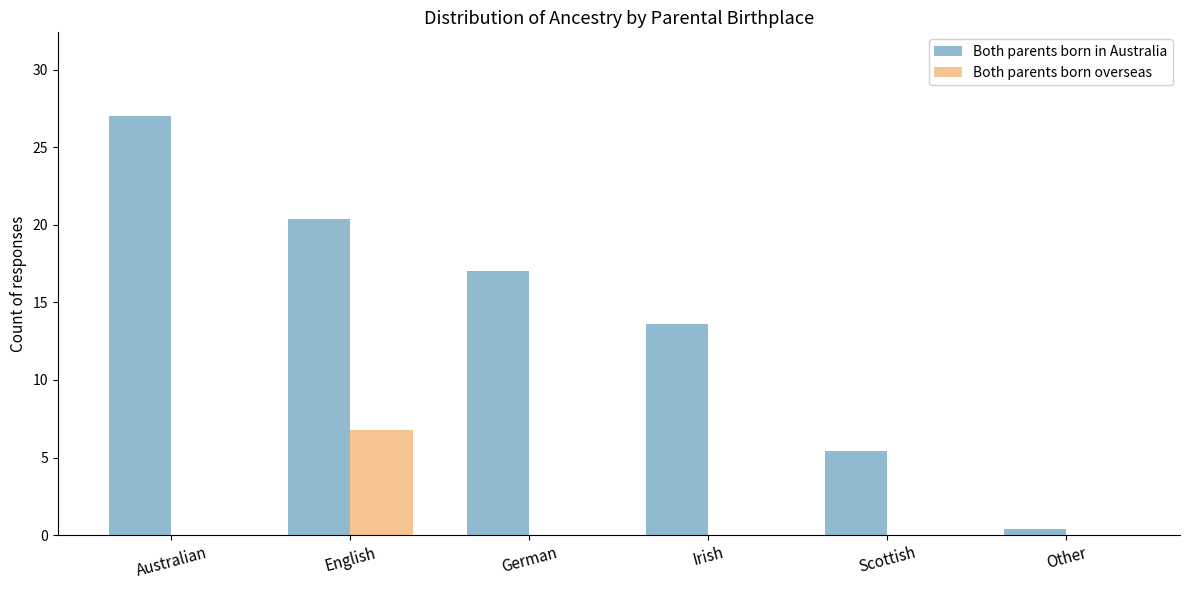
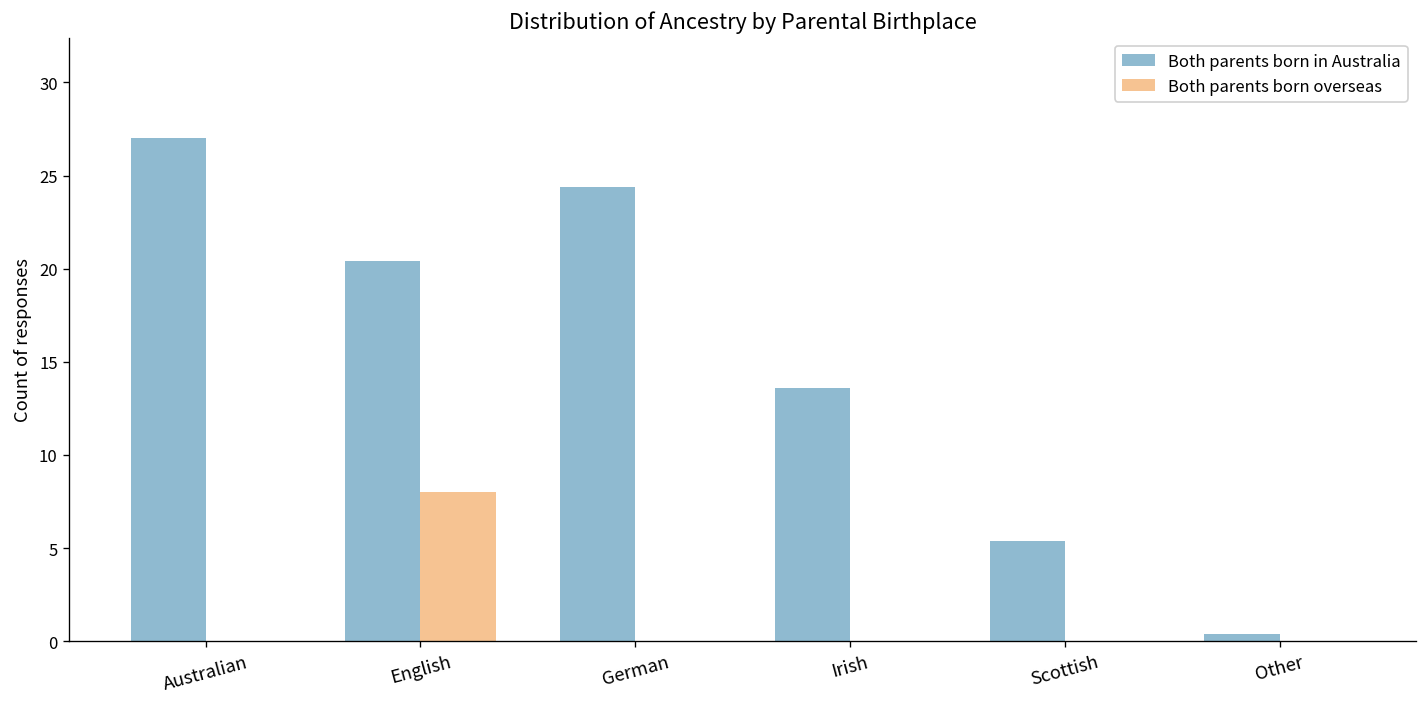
Both parents born overseas, English: 6.8 -> 8.0
Both parents born in Australia, German: 17.0 -> 24.4
